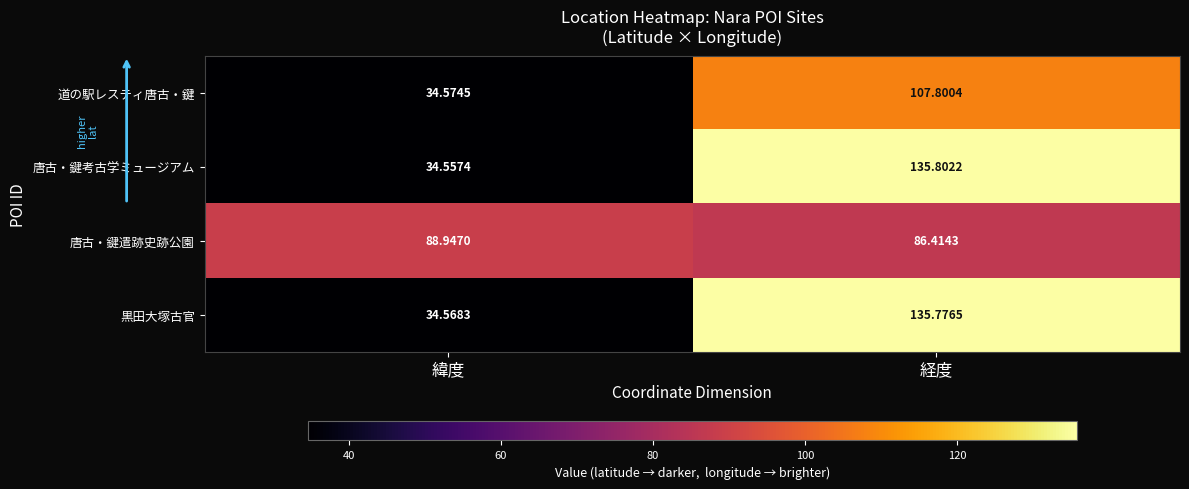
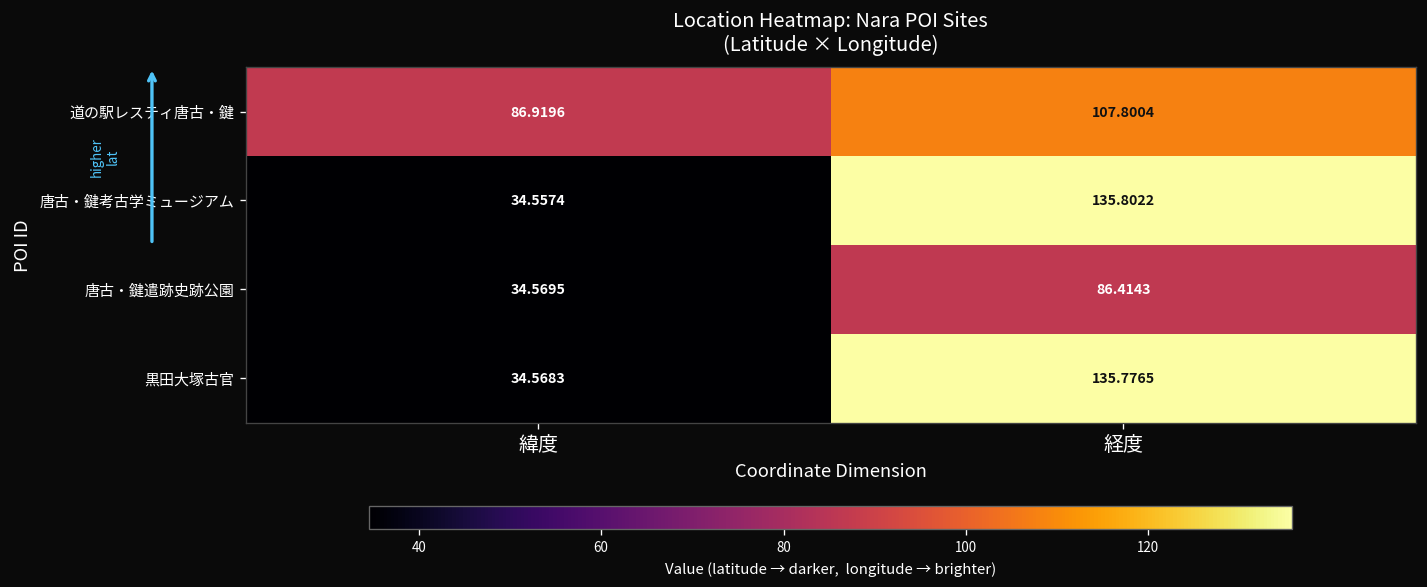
道の駅レスティ唐古・鍵, 緯度: 34.5745 -> 86.9196
唐古・鍵遣跡史跡公園, 緯度: 88.9470 -> 34.5695
